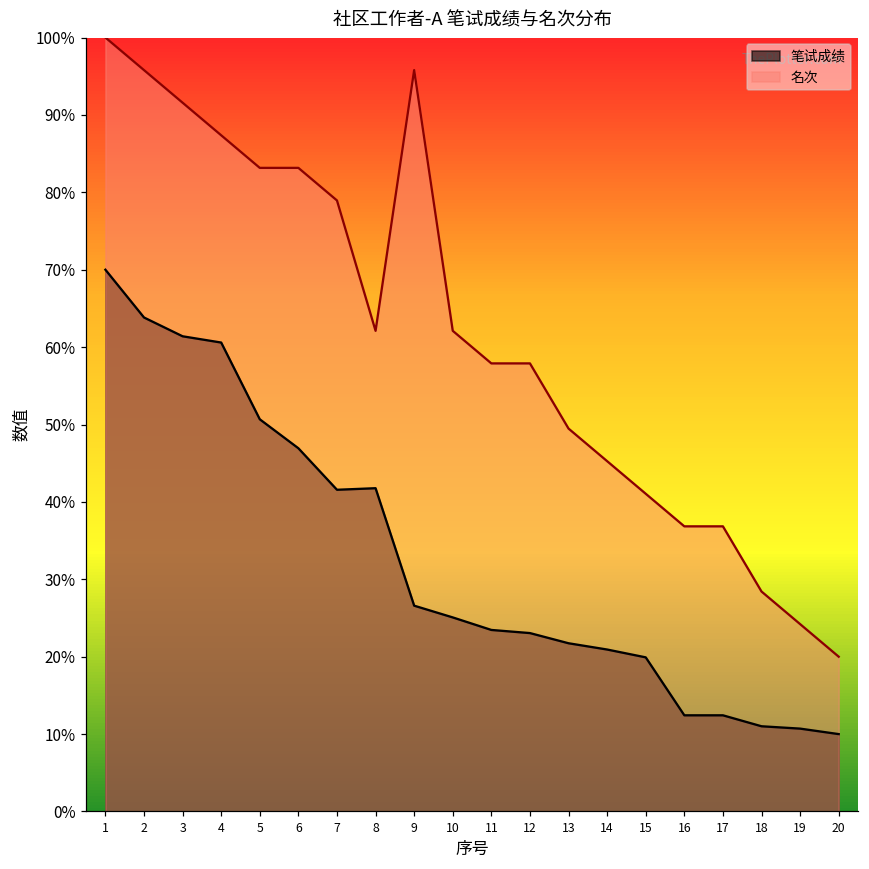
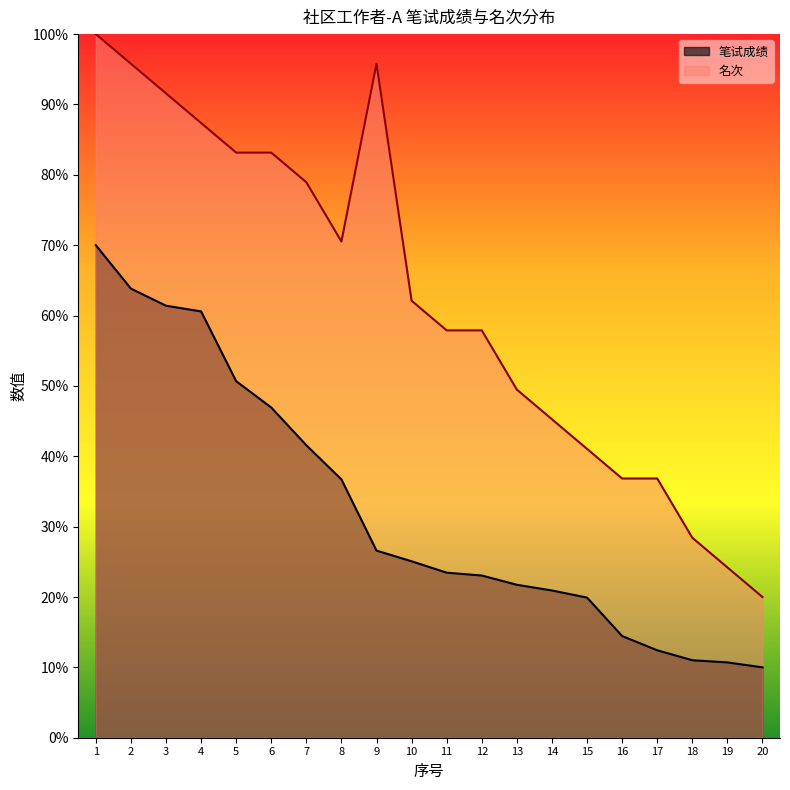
笔试成绩, 8: 42% -> 37%
名次, 8: 62% -> 71%
笔试成绩, 16: 12% -> 14%
